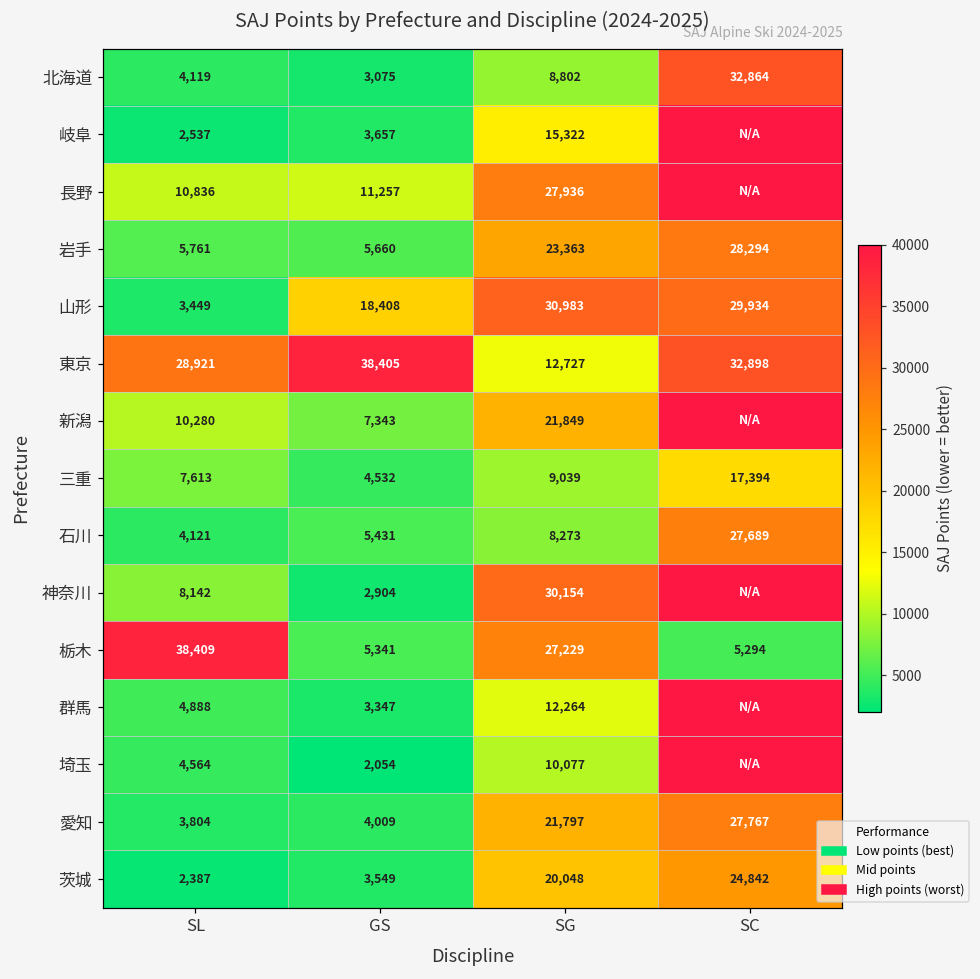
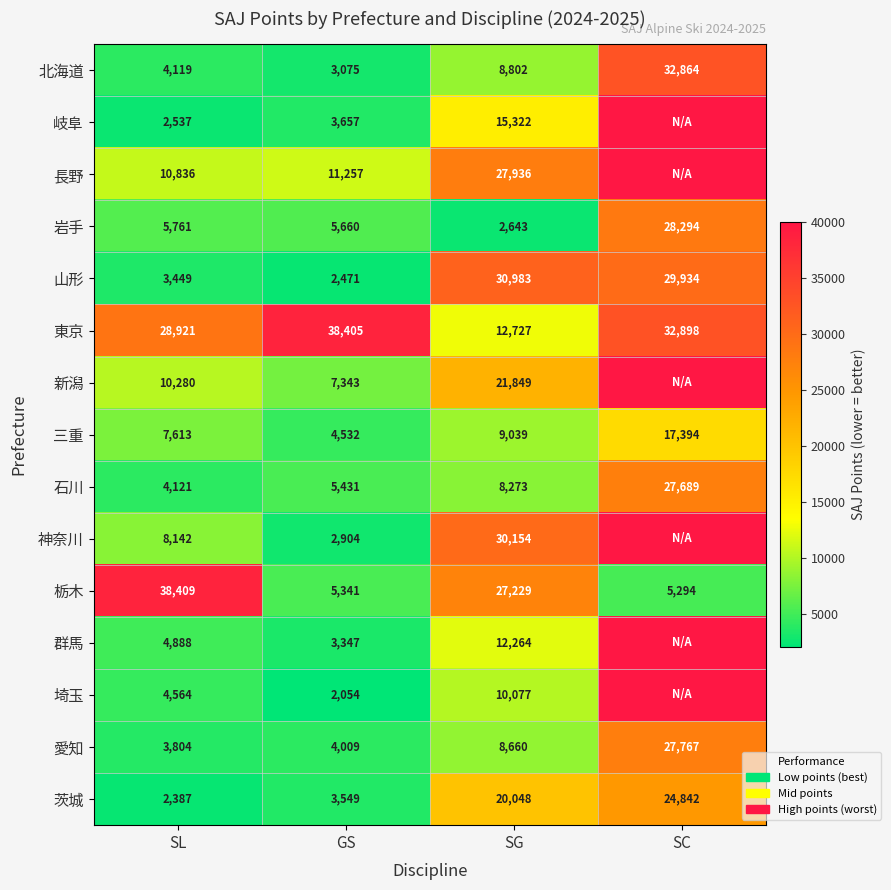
岩手, SG: 23,363 -> 2,643
山形, GS: 18,408 -> 2,471
愛知, SG: 21,797 -> 8,660
